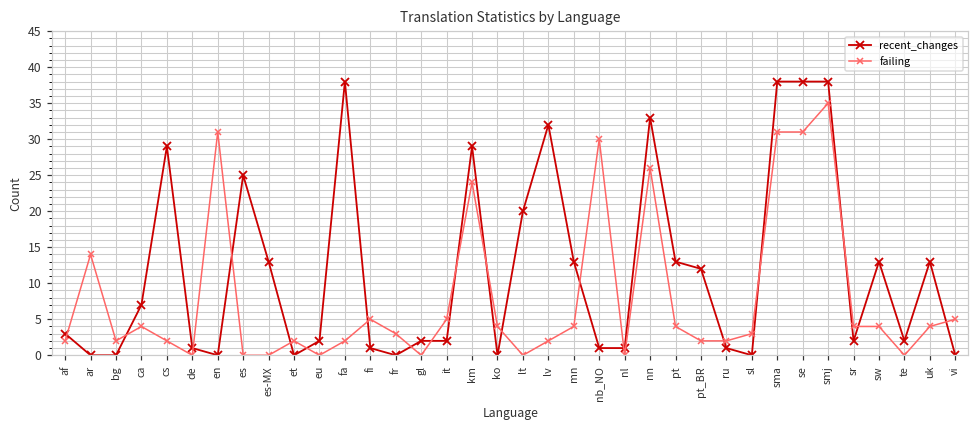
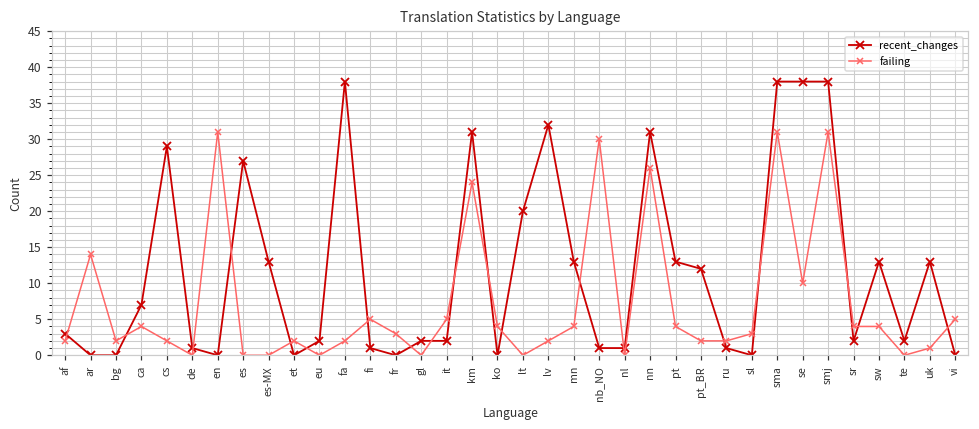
recent_changes, es: 25 -> 27
recent_changes, km: 29 -> 31
recent_changes, nn: 33 -> 31
failing, se: 31 -> 10
failing, smj: 35 -> 31
failing, uk: 4 -> 1
